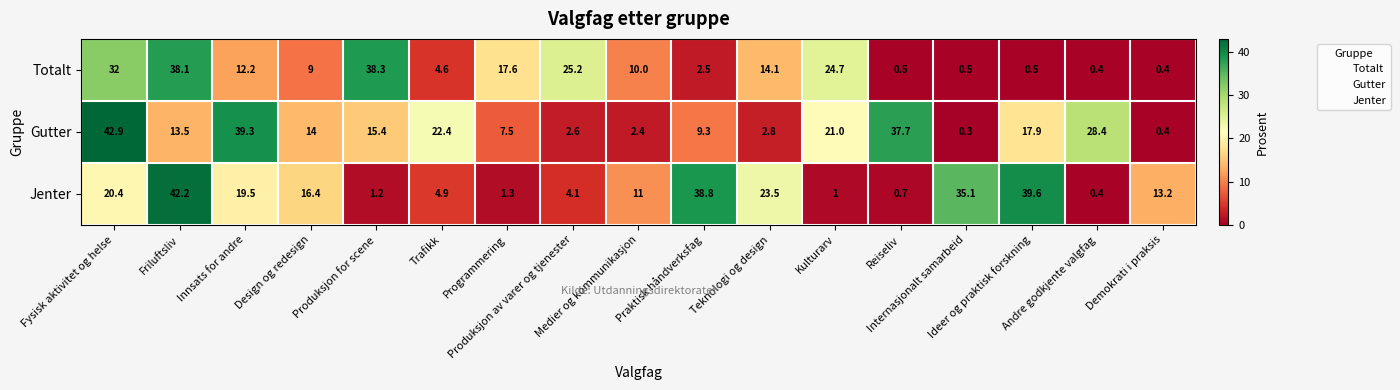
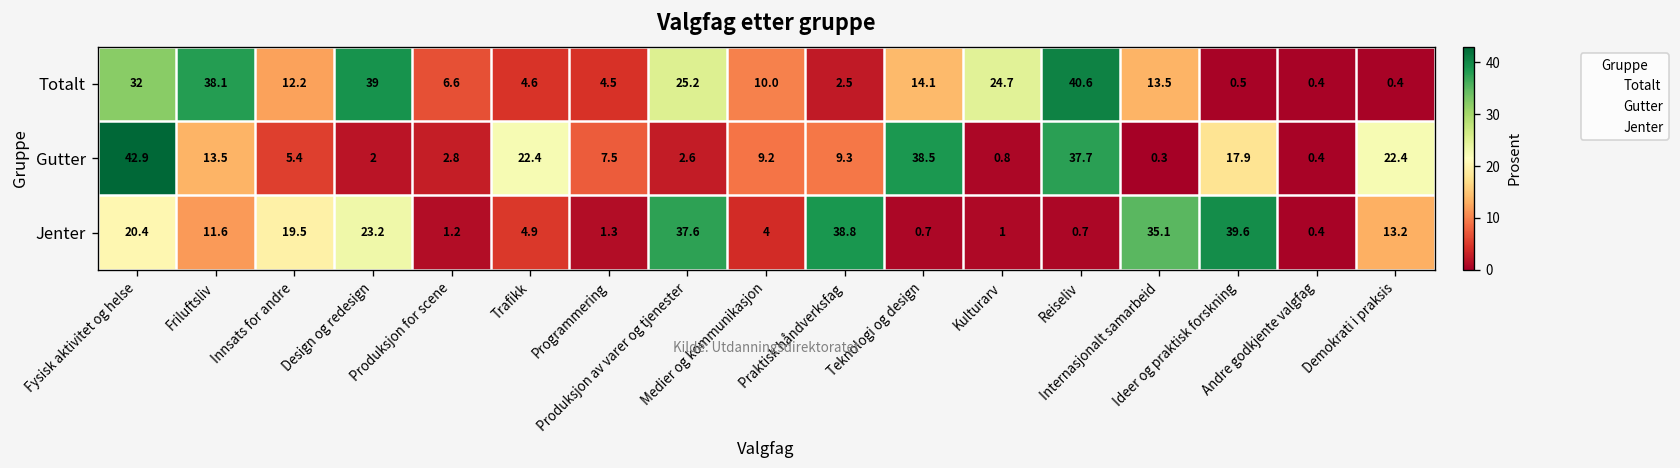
Totalt, Design og redesign: 9 -> 39
Totalt, Produksjon for scene: 38.3 -> 6.6
Totalt, Programmering: 17.6 -> 4.5
Totalt, Reiseliv: 0.5 -> 40.6
Totalt, Internasjonalt samarbeid: 0.5 -> 13.5
Gutter, Innsats for andre: 39.3 -> 5.4
Gutter, Design og redesign: 14 -> 2
Gutter, Produksjon for scene: 15.4 -> 2.8
Gutter, Medier og kommunikasjon: 2.4 -> 9.2
Gutter, Teknologi og design: 2.8 -> 38.5
Gutter, Kulturarv: 21.0 -> 0.8
Gutter, Andre godkjente valgfag: 28.4 -> 0.4
Gutter, Demokrati i praksis: 0.4 -> 22.4
Jenter, Friluftsliv: 42.2 -> 11.6
Jenter, Design og redesign: 16.4 -> 23.2
Jenter, Produksjon av varer og tjenester: 4.1 -> 37.6
Jenter, Medier og kommunikasjon: 11 -> 4
Jenter, Teknologi og design: 23.5 -> 0.7
